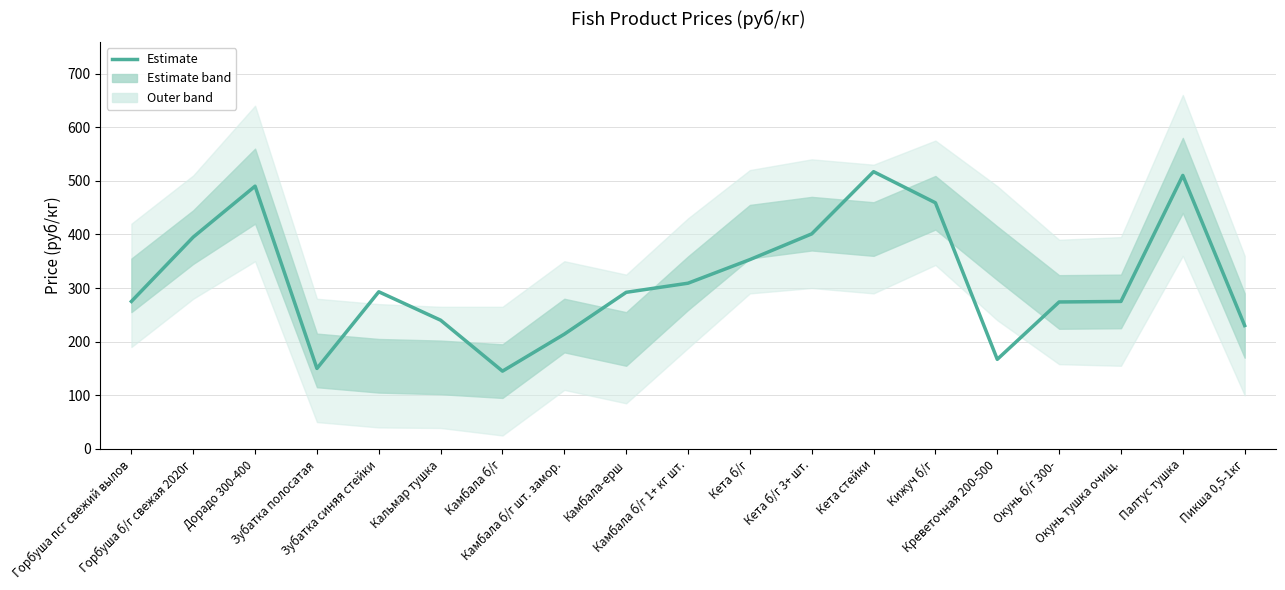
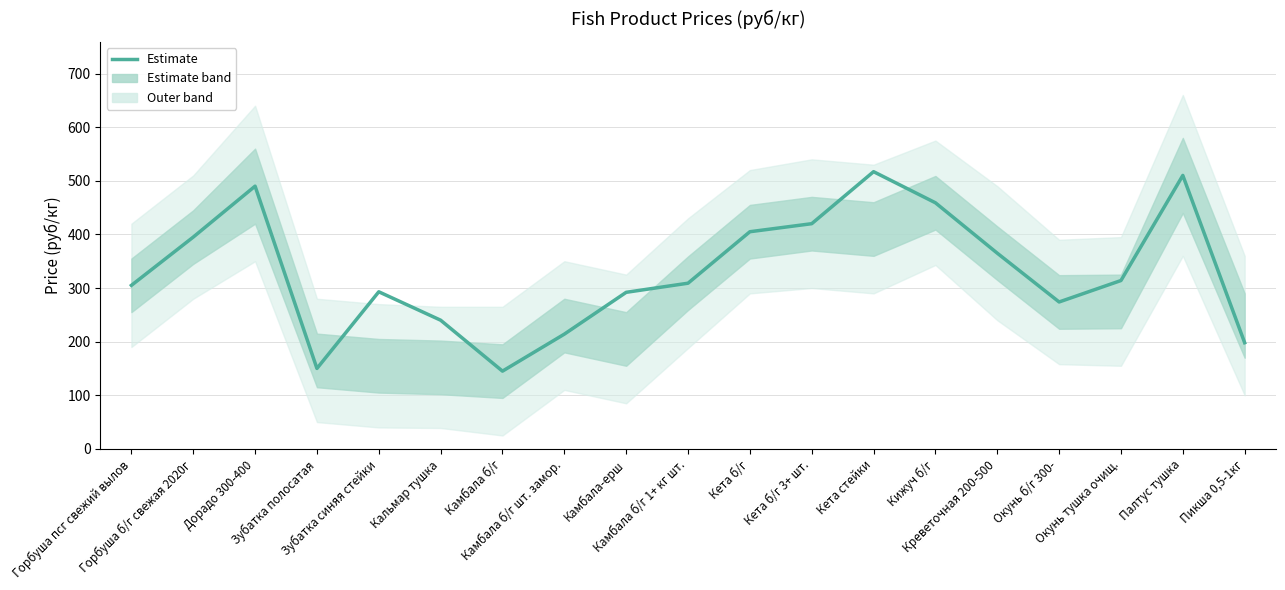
Estimate, Горбуша псг свежий вылов: 280 -> 310
Estimate, Кета б/г: 350 -> 410
Estimate, Кета б/г 3+ шт.: 400 -> 420
Estimate, Креветочная 200-500: 170 -> 370
Estimate, Окунь тушка очищ.: 280 -> 310
Estimate, Пикша 0,5-1кг: 230 -> 200
